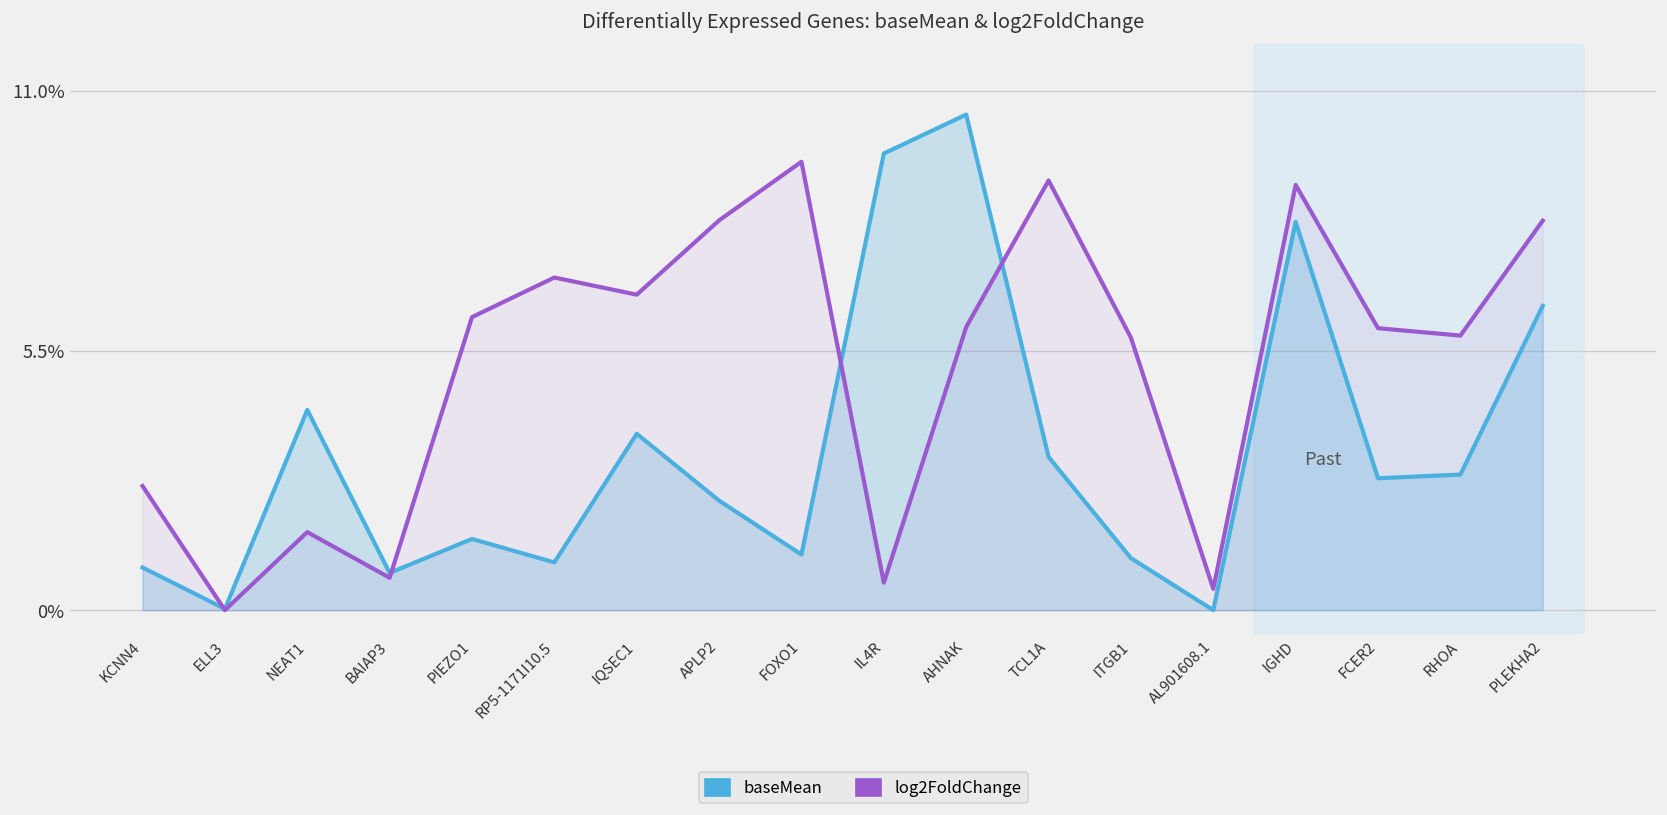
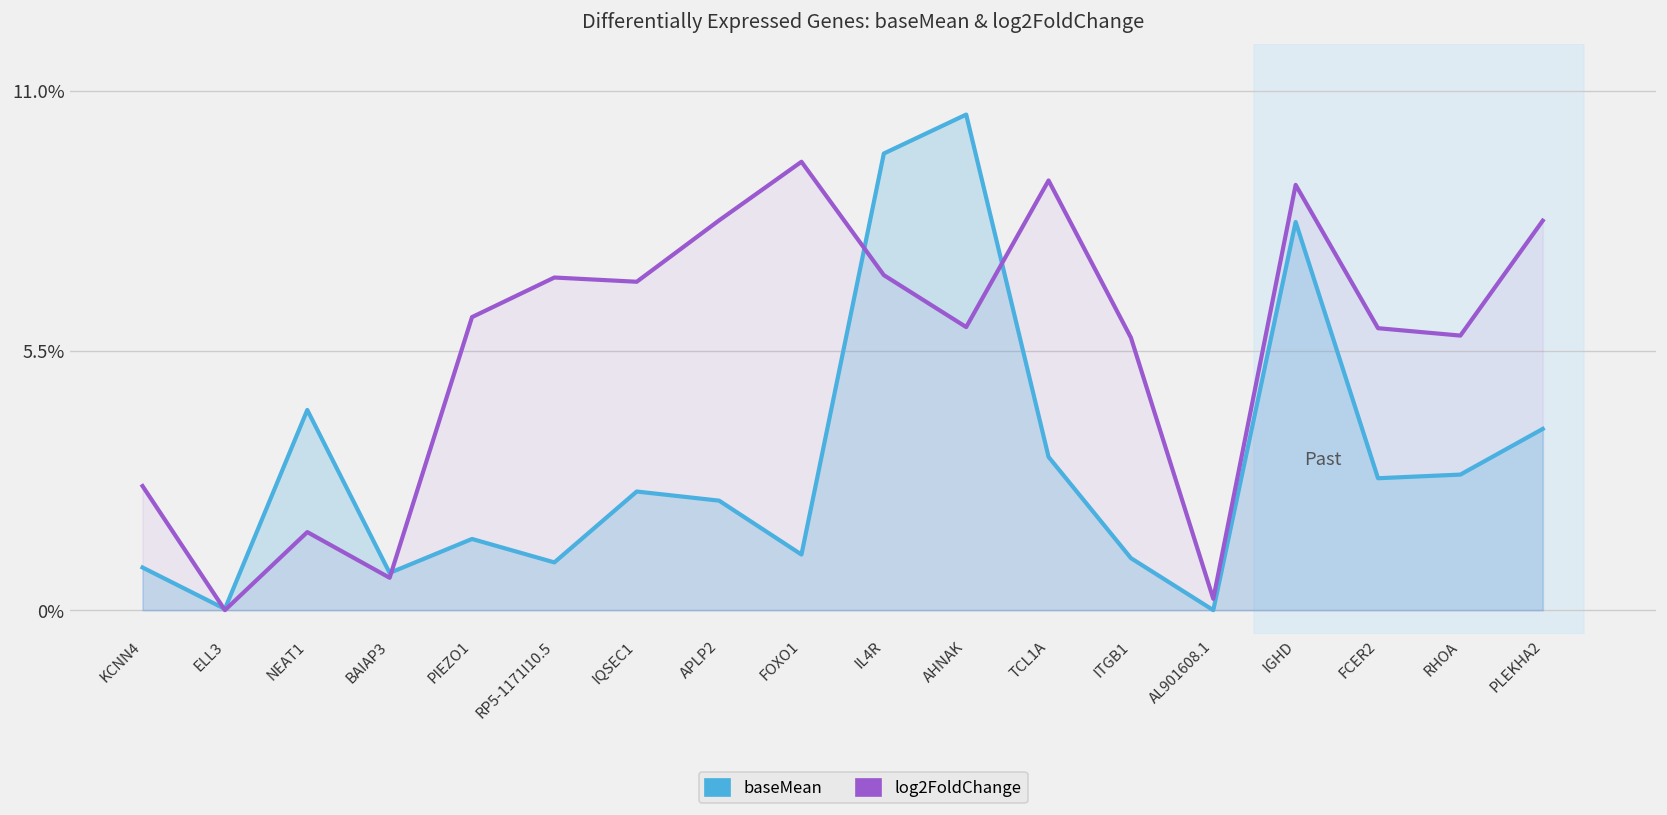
baseMean, IQSEC1: 3.7% -> 2.5%
log2FoldChange, IQSEC1: 6.7% -> 7.0%
log2FoldChange, IL4R: 0.6% -> 7.1%
log2FoldChange, AL901608.1: 0.5% -> 0.2%
baseMean, PLEKHA2: 6.4% -> 3.8%
